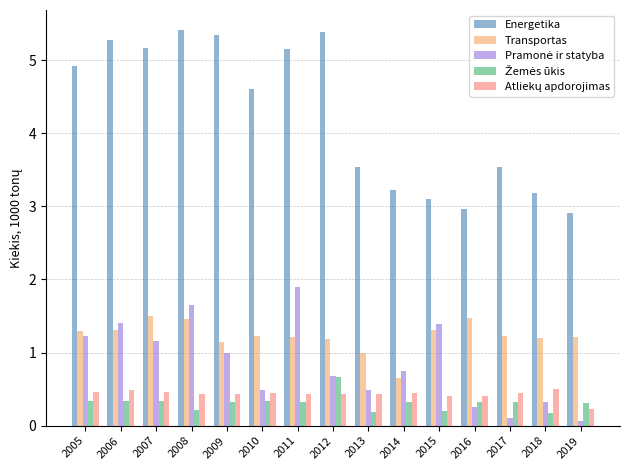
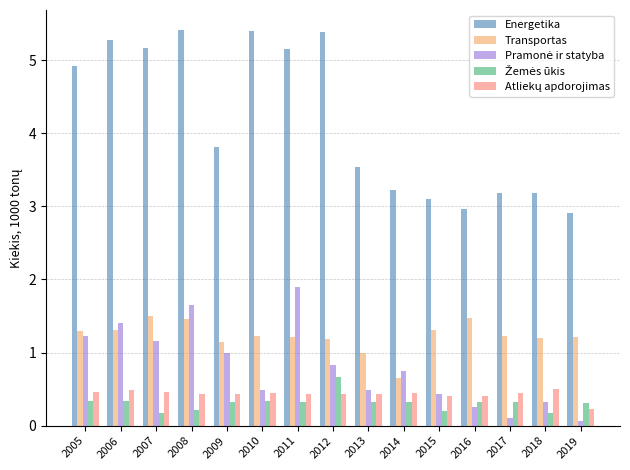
Žemės ūkis, 2007: 0.3 -> 0.2
Energetika, 2009: 5.3 -> 3.8
Energetika, 2010: 4.6 -> 5.4
Pramonė ir statyba, 2012: 0.7 -> 0.8
Žemės ūkis, 2013: 0.2 -> 0.3
Pramonė ir statyba, 2015: 1.4 -> 0.4
Energetika, 2017: 3.5 -> 3.2
